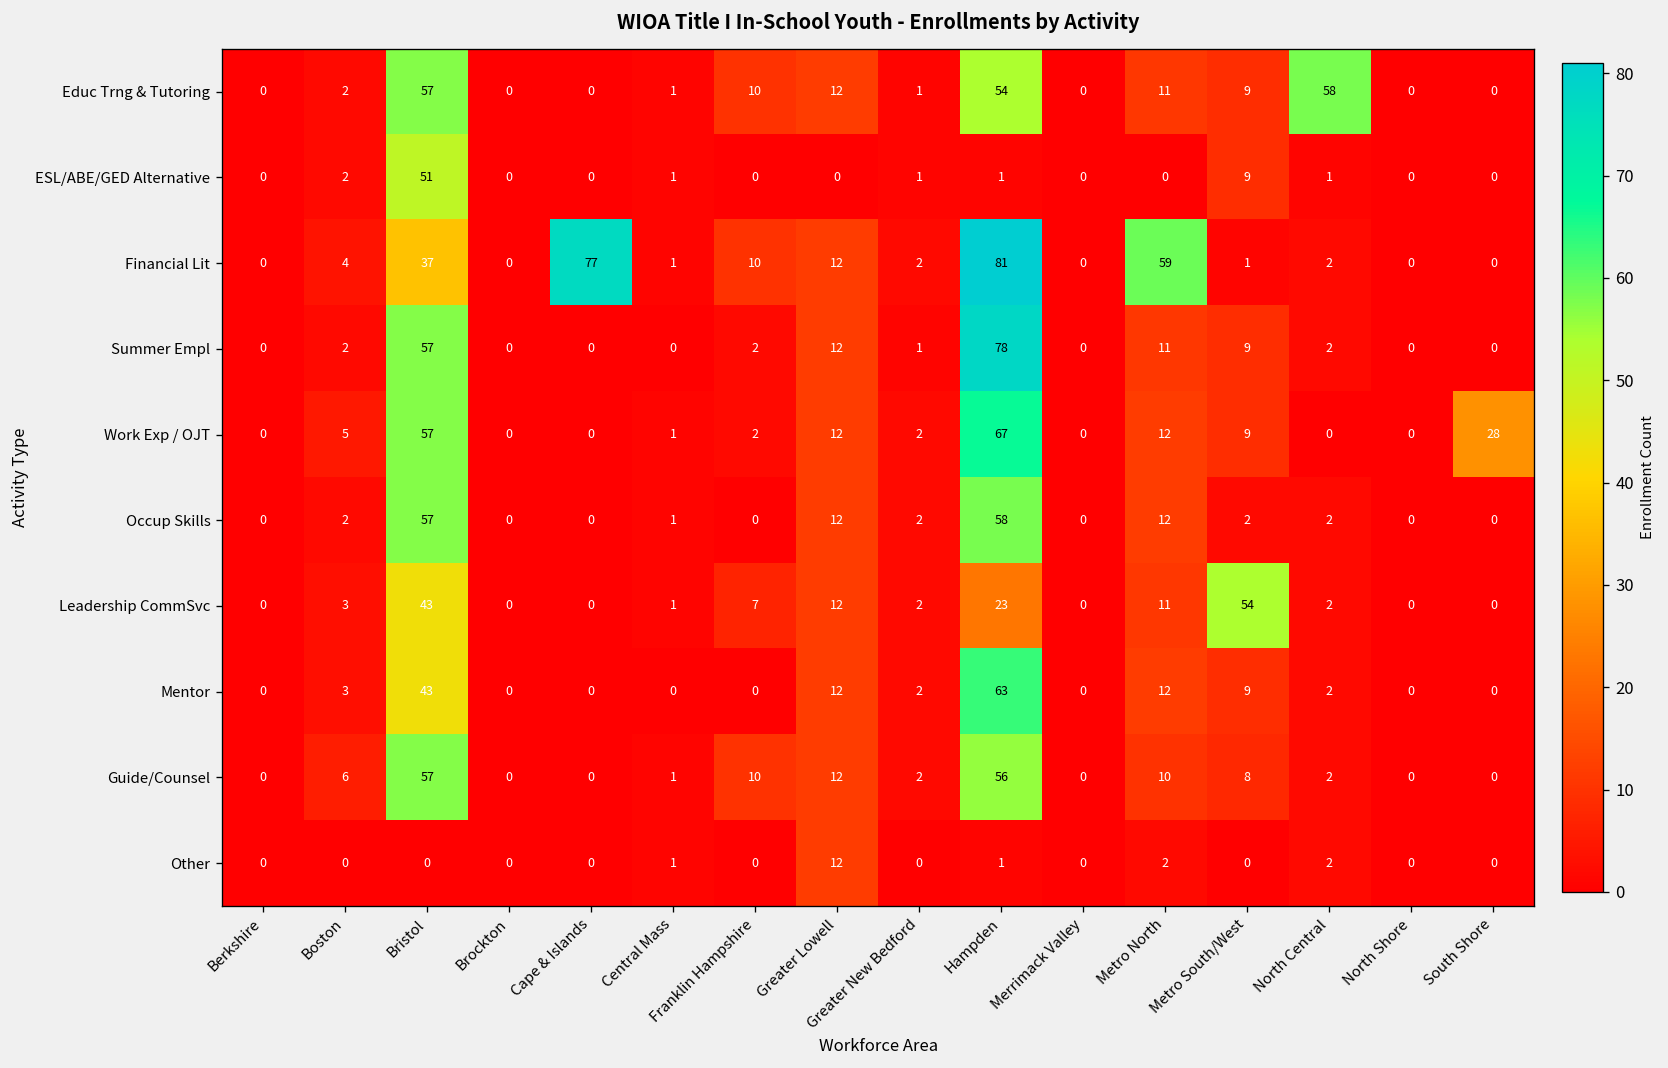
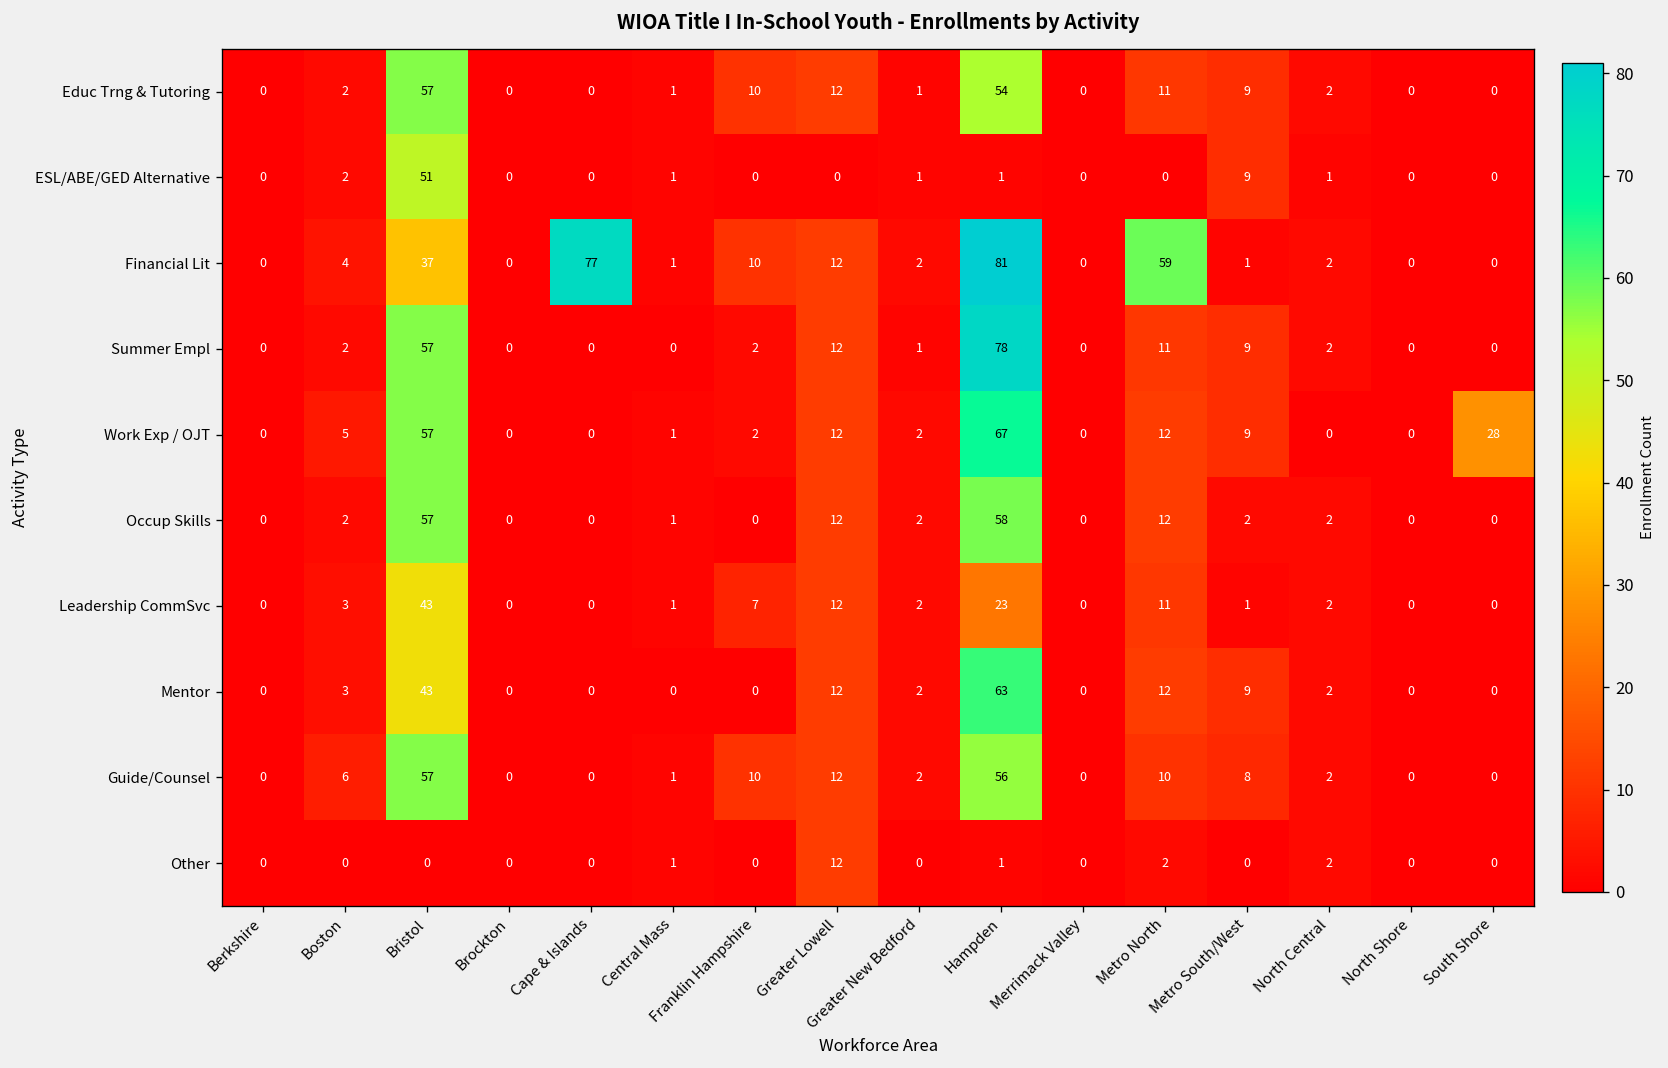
Educ Trng & Tutoring, North Central: 58 -> 2
Leadership CommSvc, Metro South/West: 54 -> 1
